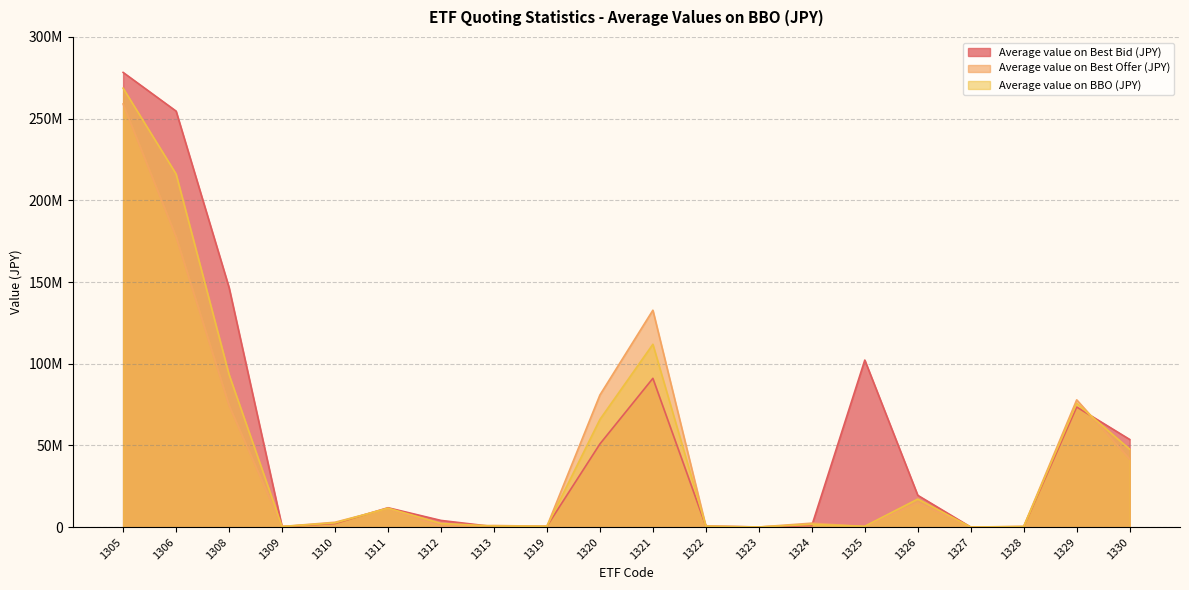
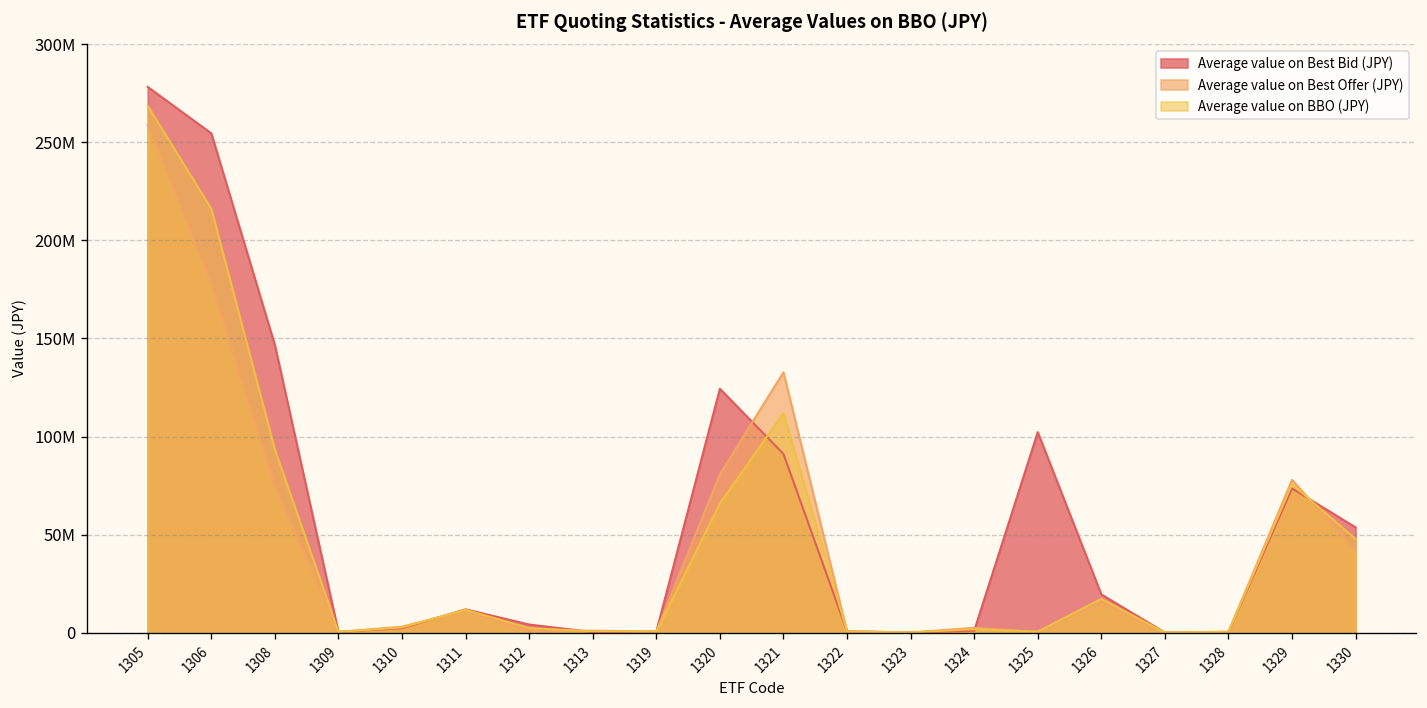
Average value on Best Bid (JPY), 1320: 51000000 -> 124000000
